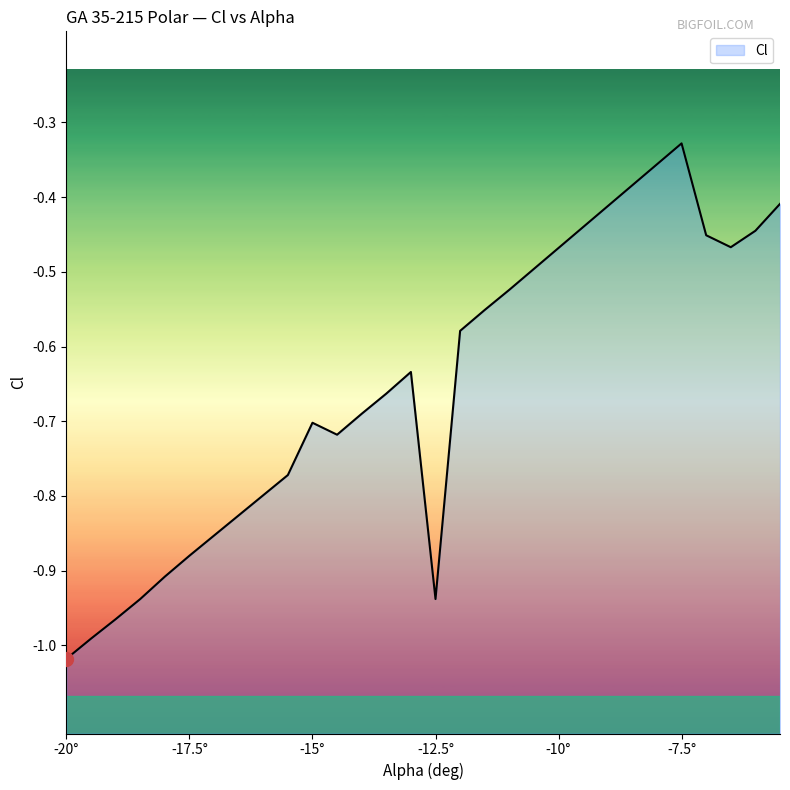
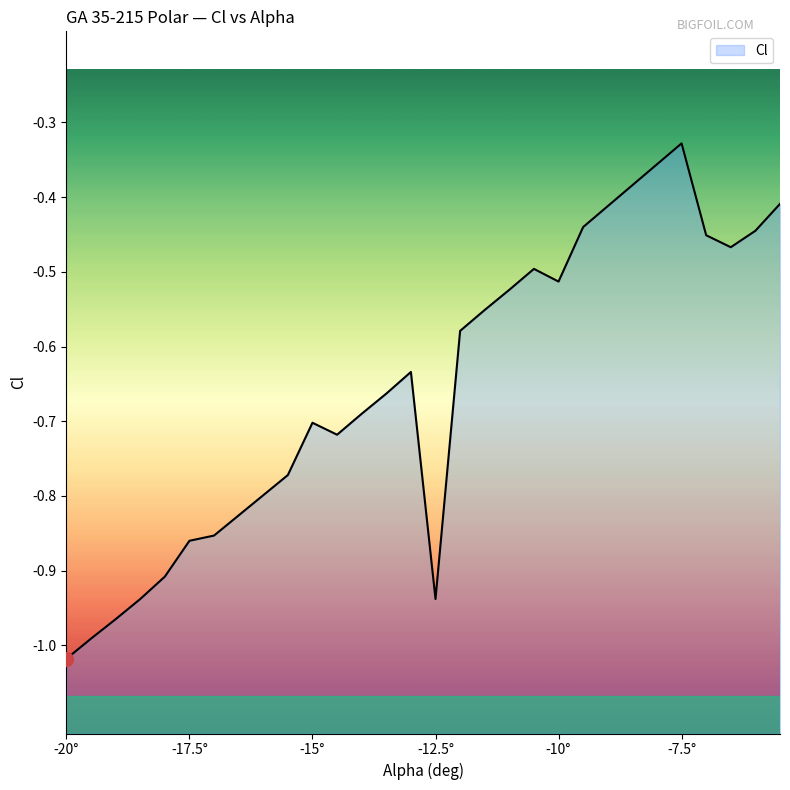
Cl, -17.5°: -0.88 -> -0.86
Cl, -10°: -0.47 -> -0.51
